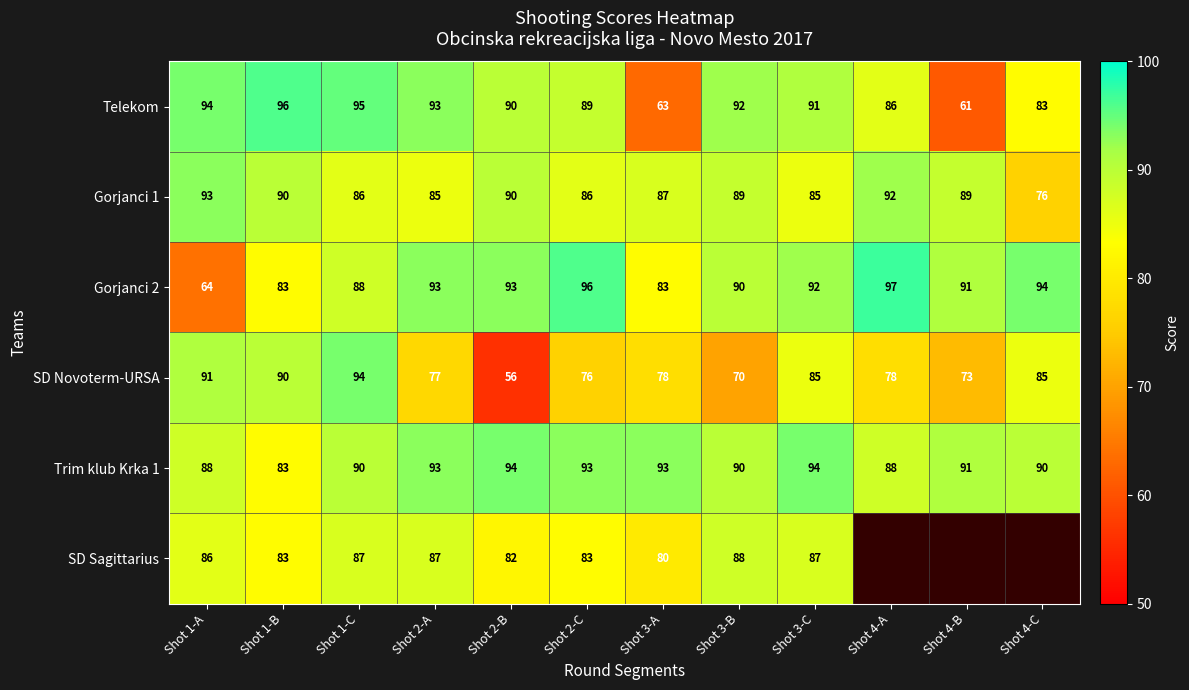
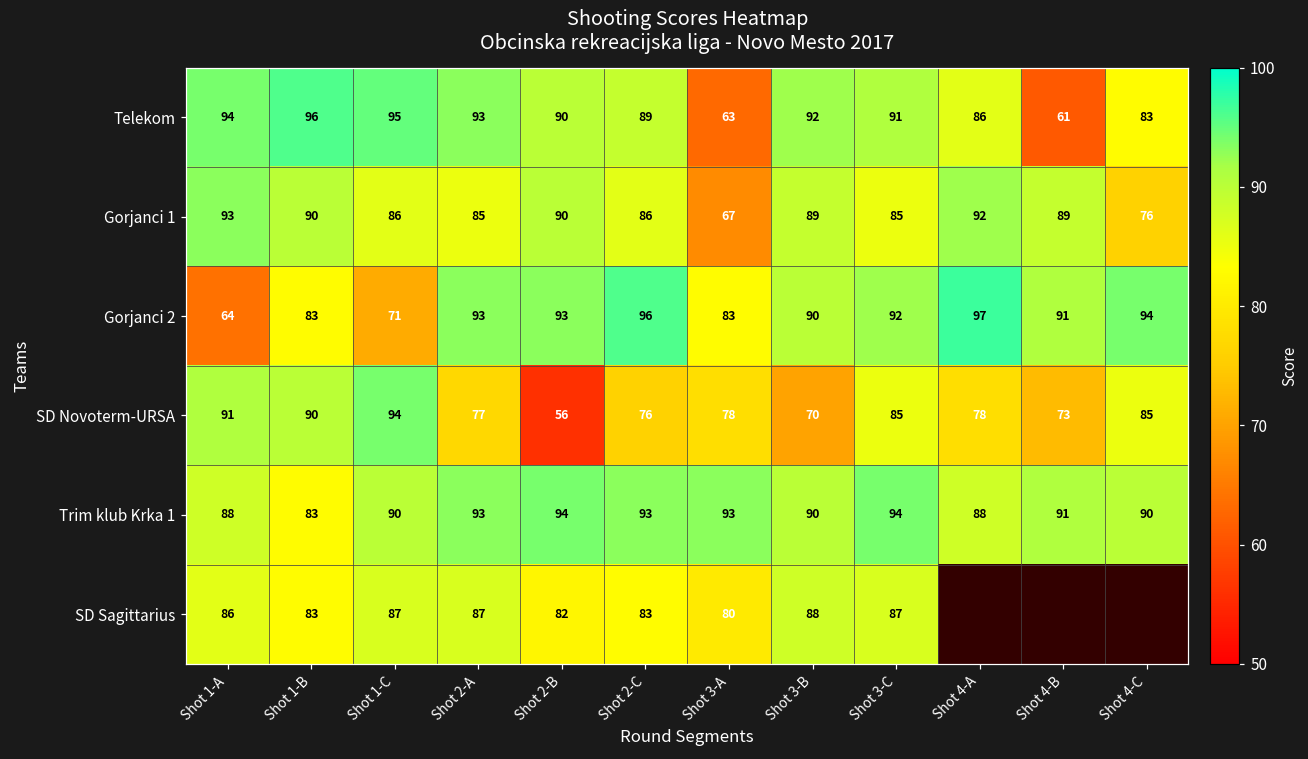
Gorjanci 1, Shot 3-A: 87 -> 67
Gorjanci 2, Shot 1-C: 88 -> 71
